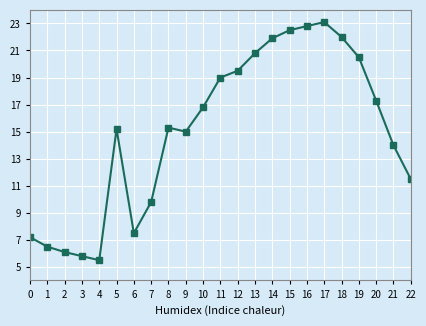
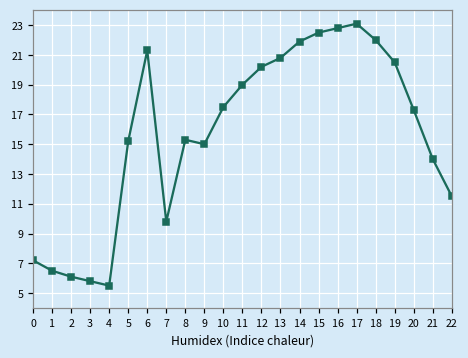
6: 7.5 -> 21.3
10: 16.8 -> 17.5
12: 19.5 -> 20.2
